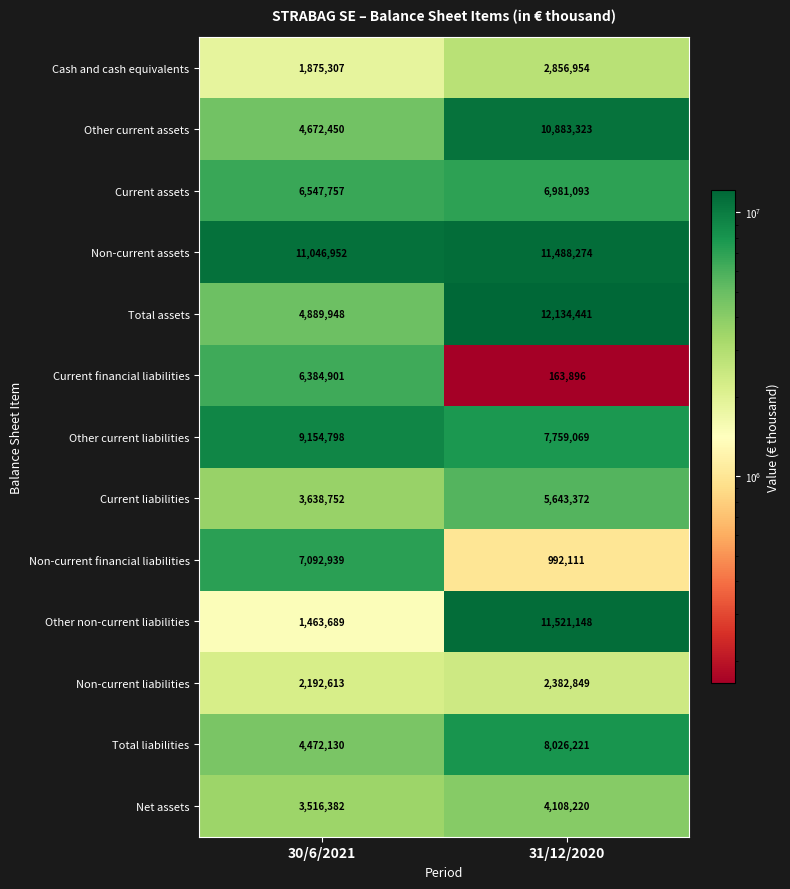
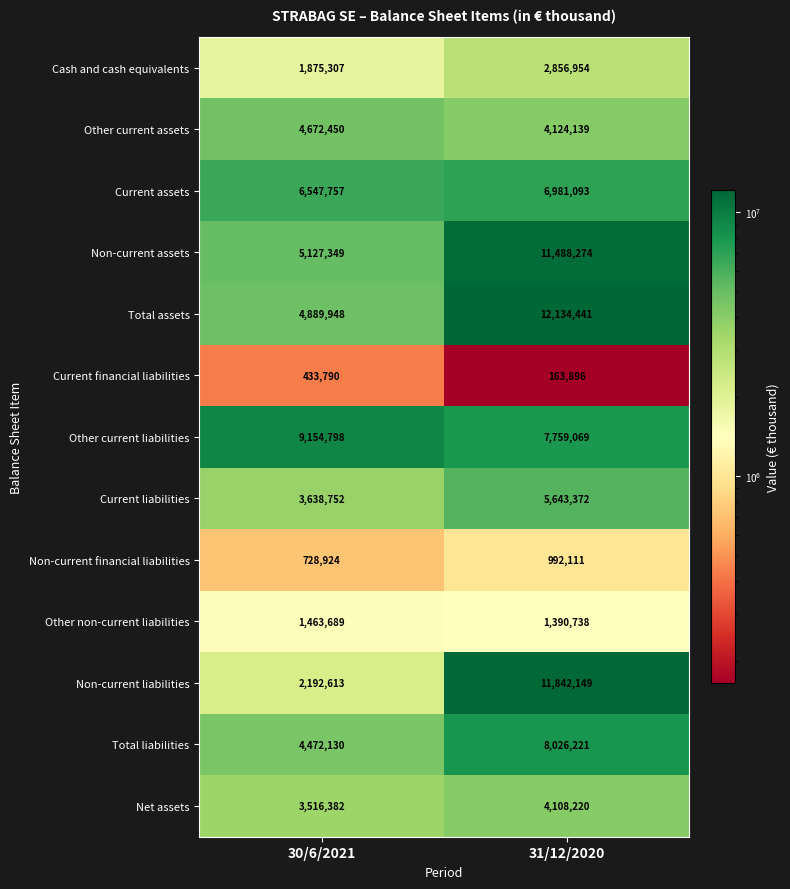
Other current assets, 31/12/2020: 10,883,323 -> 4,124,139
Non-current assets, 30/6/2021: 11,046,952 -> 5,127,349
Current financial liabilities, 30/6/2021: 6,384,901 -> 433,790
Non-current financial liabilities, 30/6/2021: 7,092,939 -> 728,924
Other non-current liabilities, 31/12/2020: 11,521,148 -> 1,390,738
Non-current liabilities, 31/12/2020: 2,382,849 -> 11,842,149
